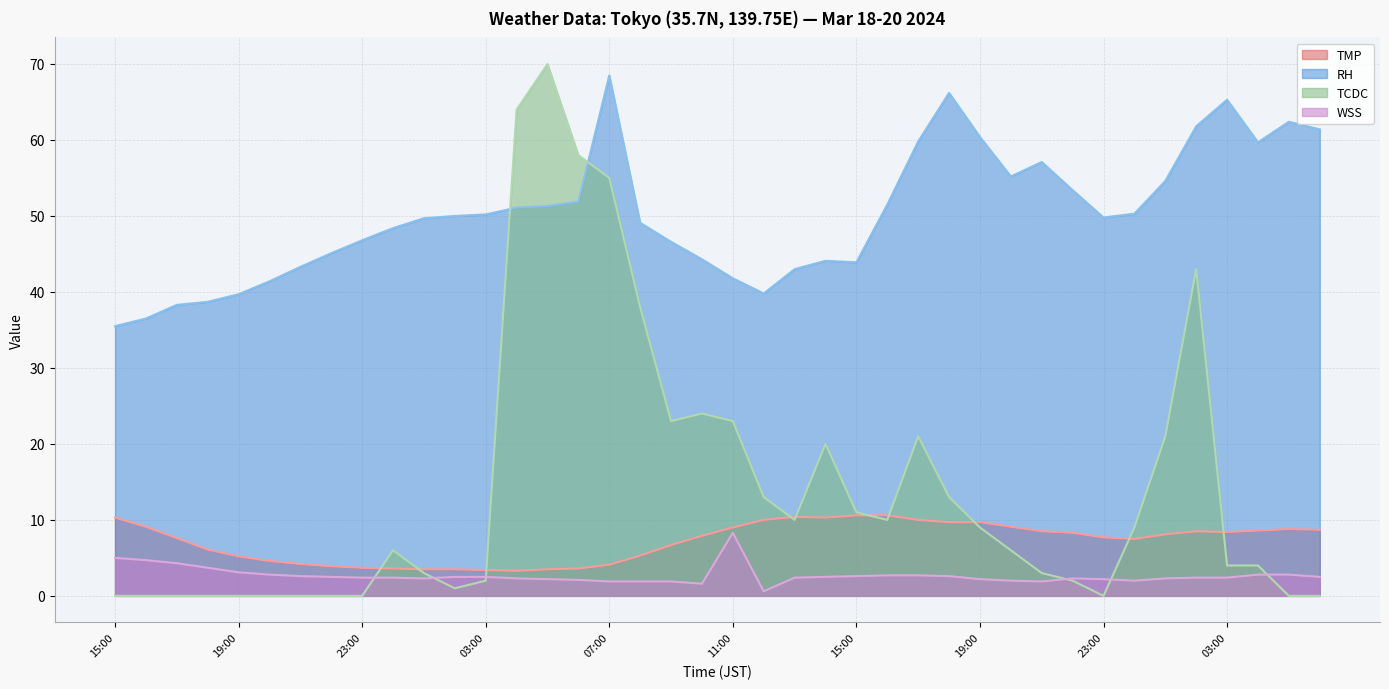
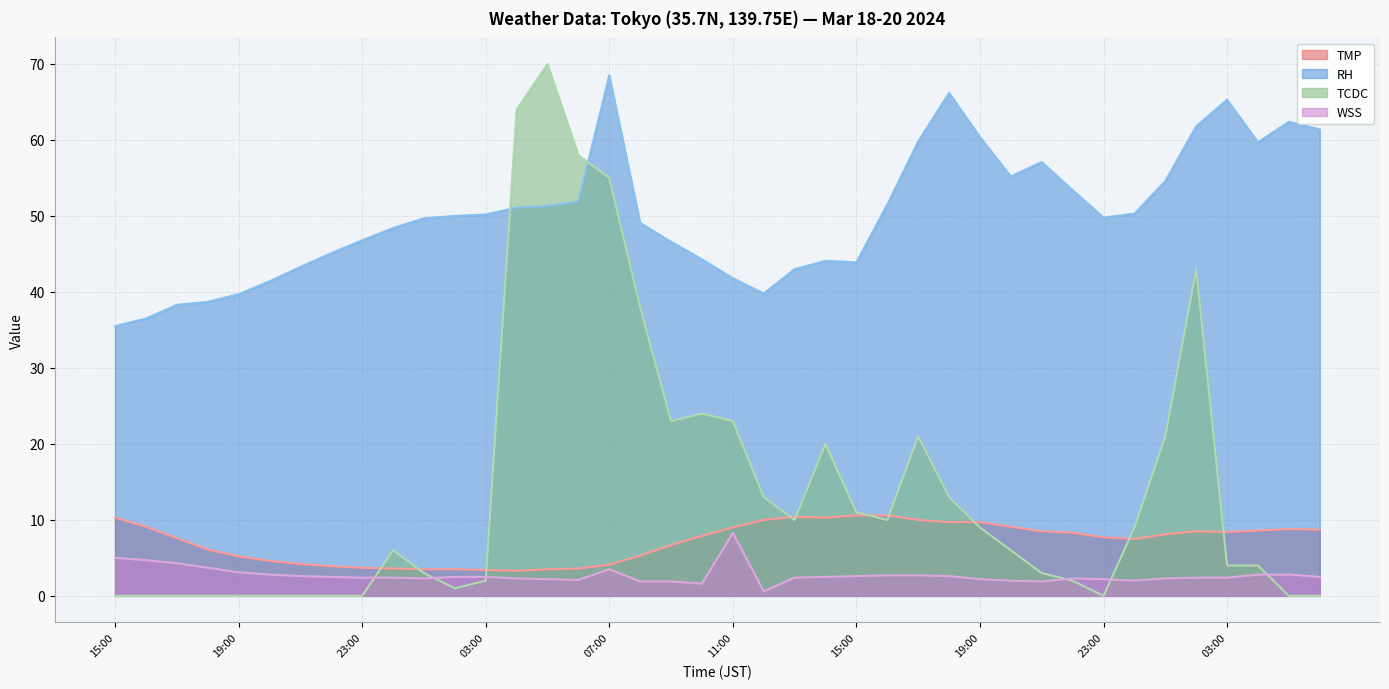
WSS, 07:00: 2 -> 4
